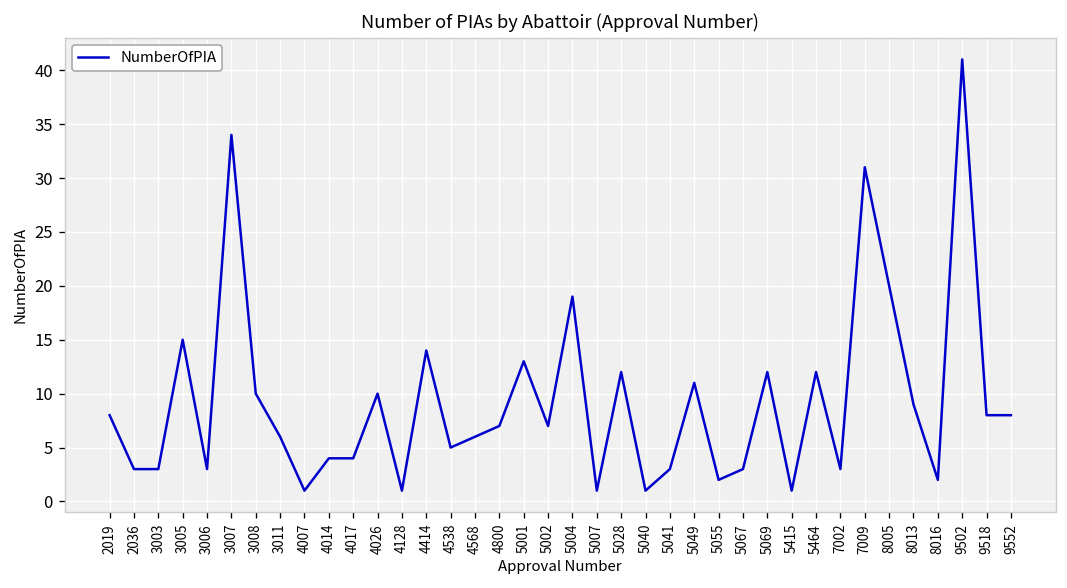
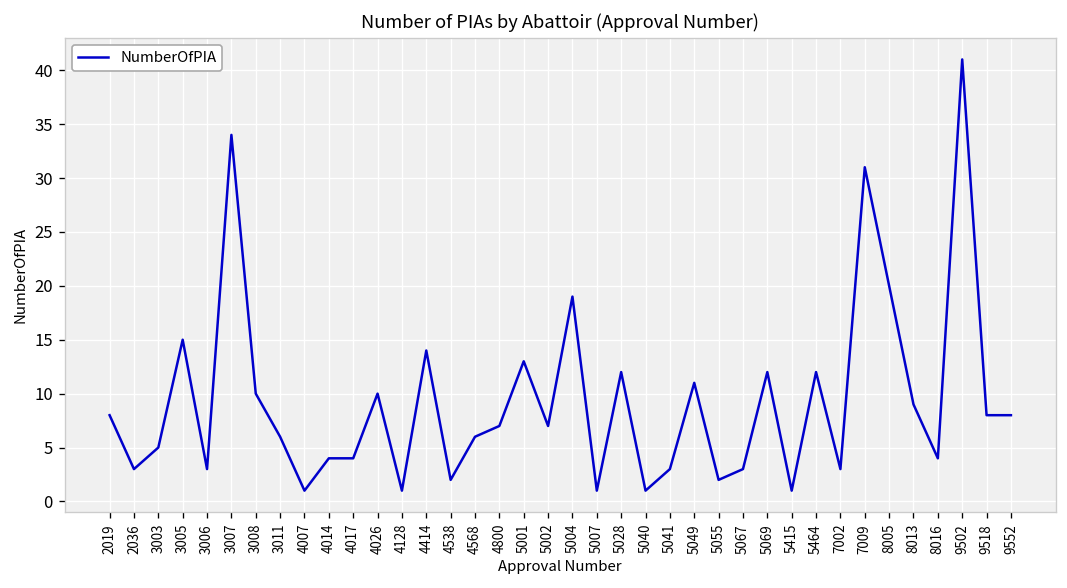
3003: 3 -> 5
4538: 5 -> 2
8016: 2 -> 4
